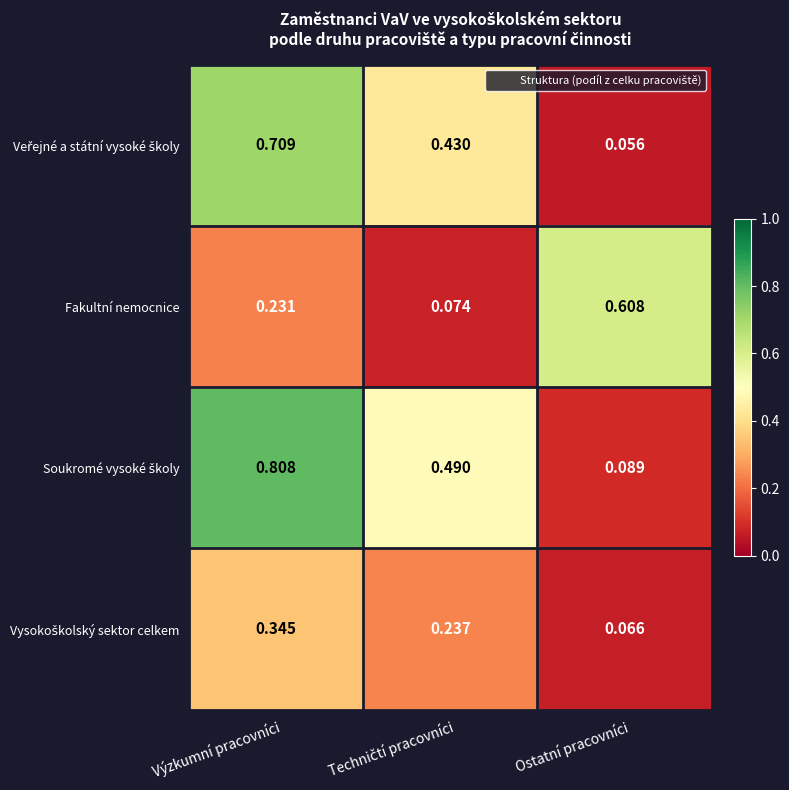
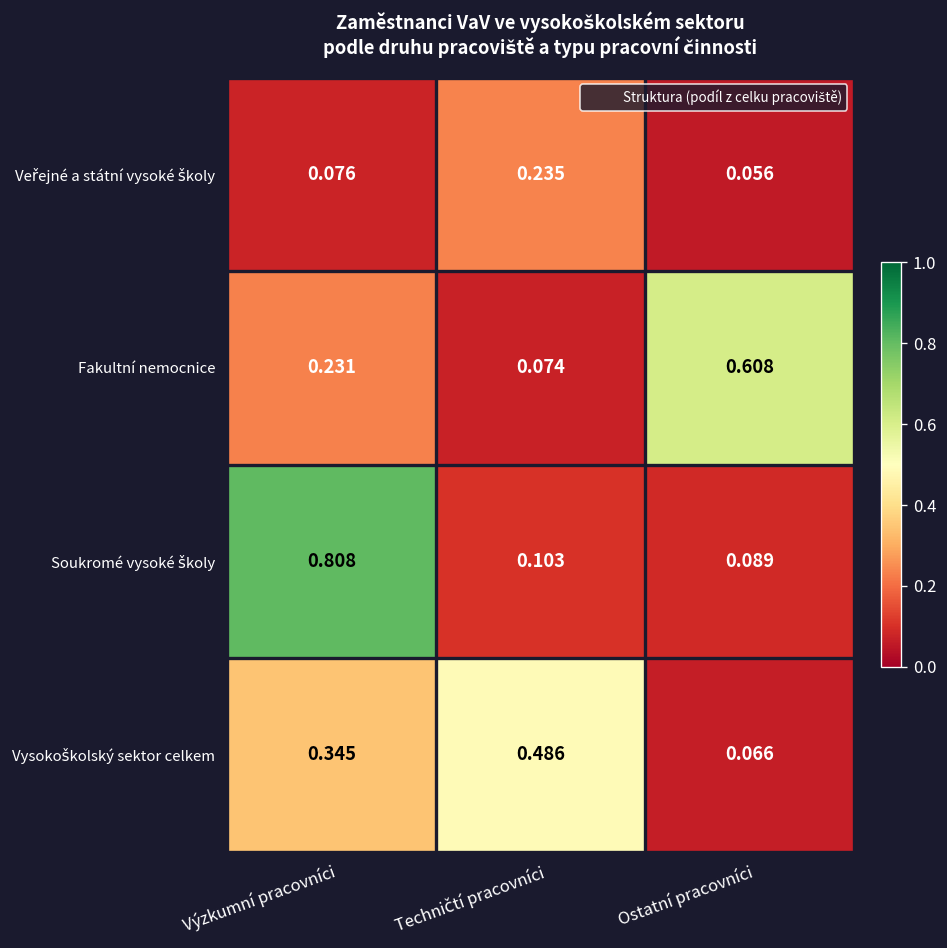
Veřejné a státní vysoké školy, Výzkumní pracovníci: 0.709 -> 0.076
Veřejné a státní vysoké školy, Techničtí pracovníci: 0.430 -> 0.235
Soukromé vysoké školy, Techničtí pracovníci: 0.490 -> 0.103
Vysokoškolský sektor celkem, Techničtí pracovníci: 0.237 -> 0.486
